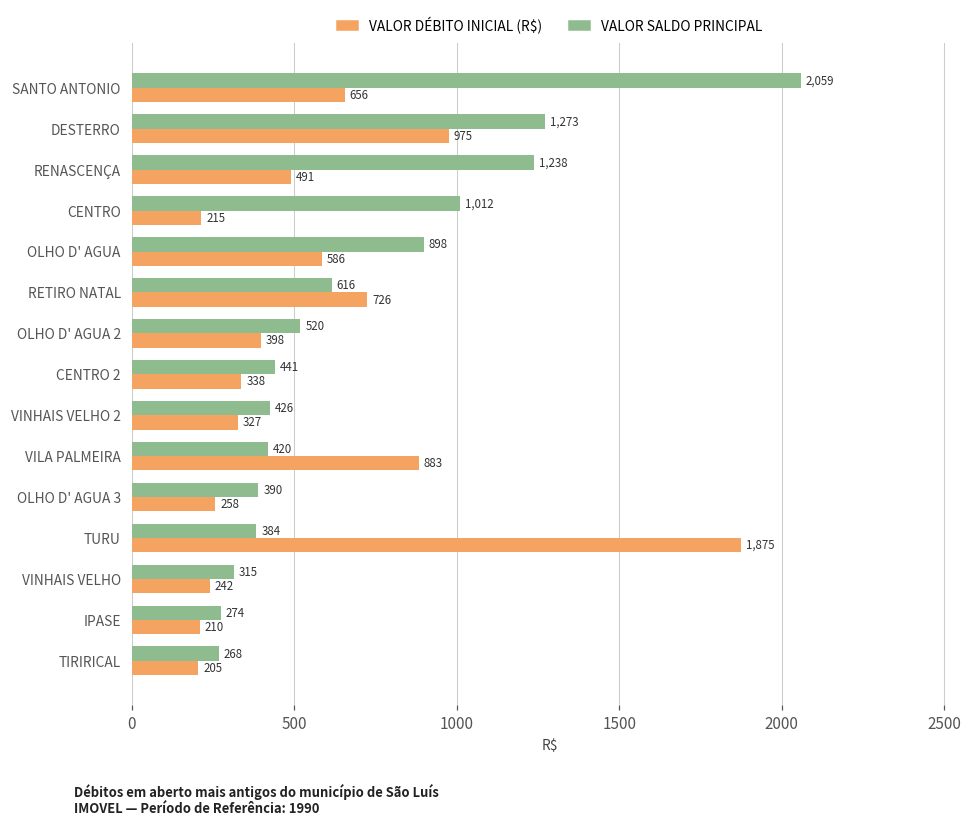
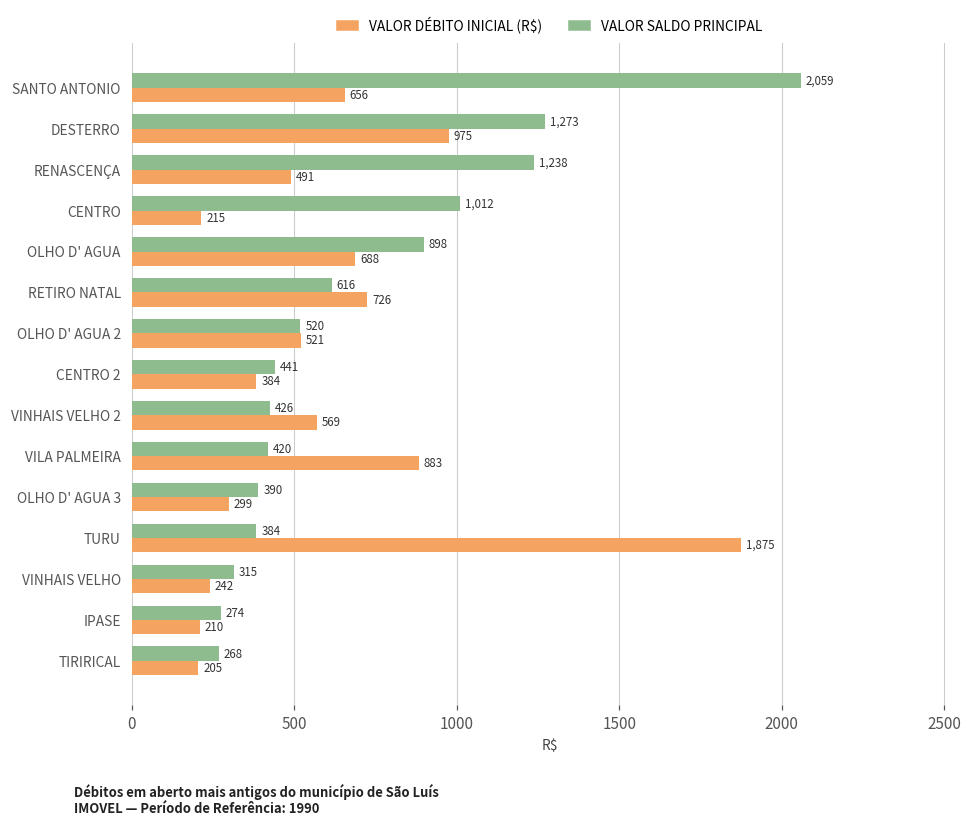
VALOR DÉBITO INICIAL (R$), OLHO D' AGUA: 586 -> 688
VALOR DÉBITO INICIAL (R$), OLHO D' AGUA 2: 398 -> 521
VALOR DÉBITO INICIAL (R$), CENTRO 2: 338 -> 384
VALOR DÉBITO INICIAL (R$), VINHAIS VELHO 2: 327 -> 569
VALOR DÉBITO INICIAL (R$), OLHO D' AGUA 3: 258 -> 299
